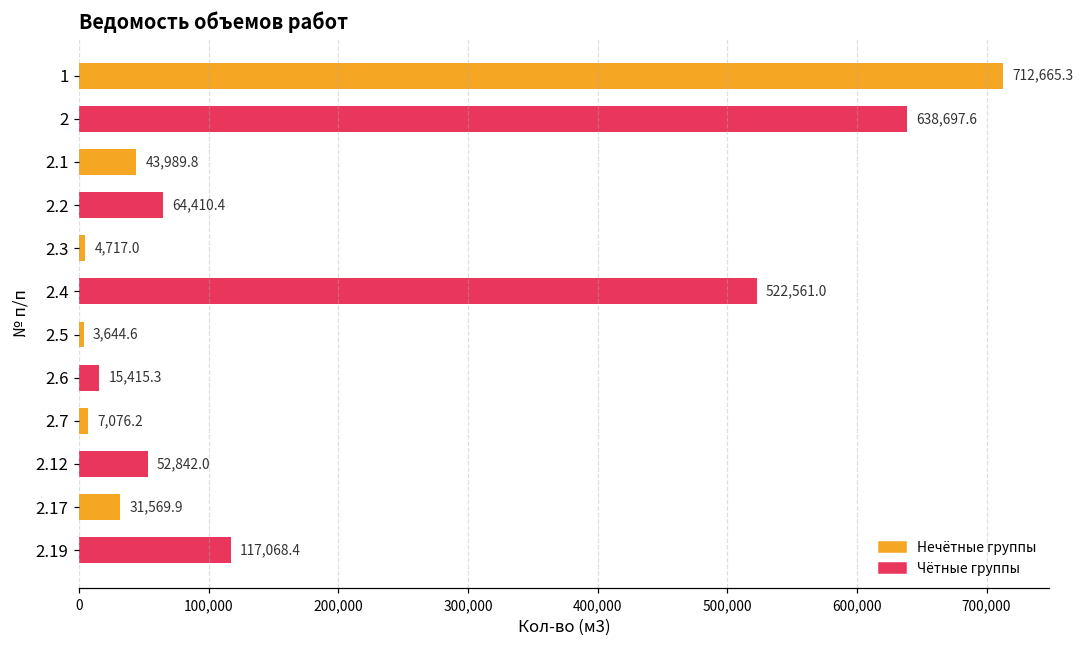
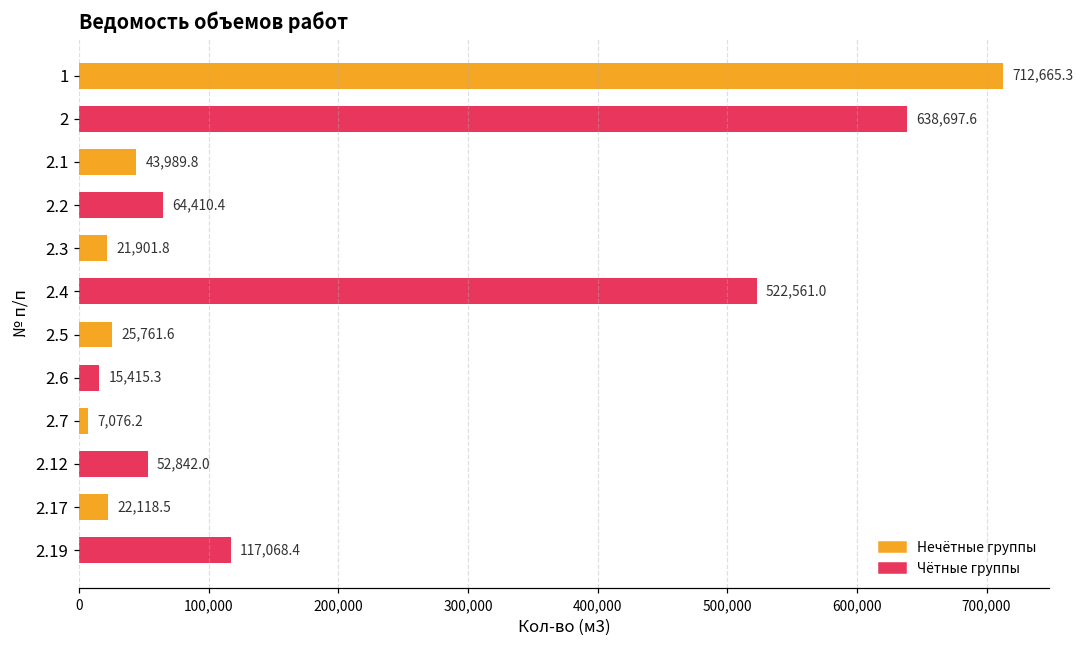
2.3: 4,717.0 -> 21,901.8
2.5: 3,644.6 -> 25,761.6
2.17: 31,569.9 -> 22,118.5
